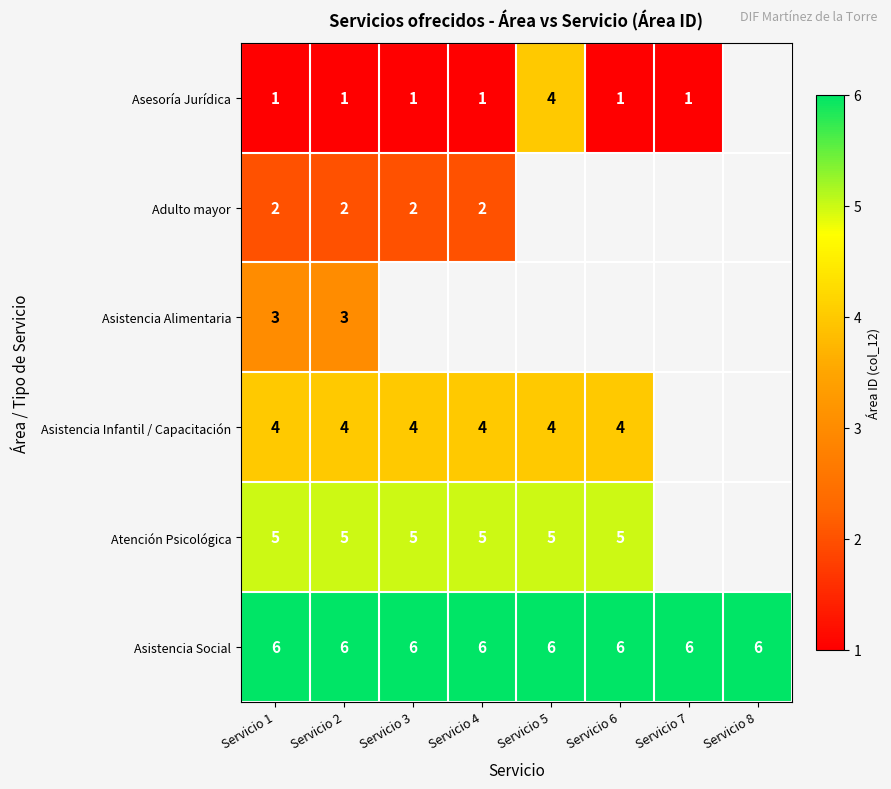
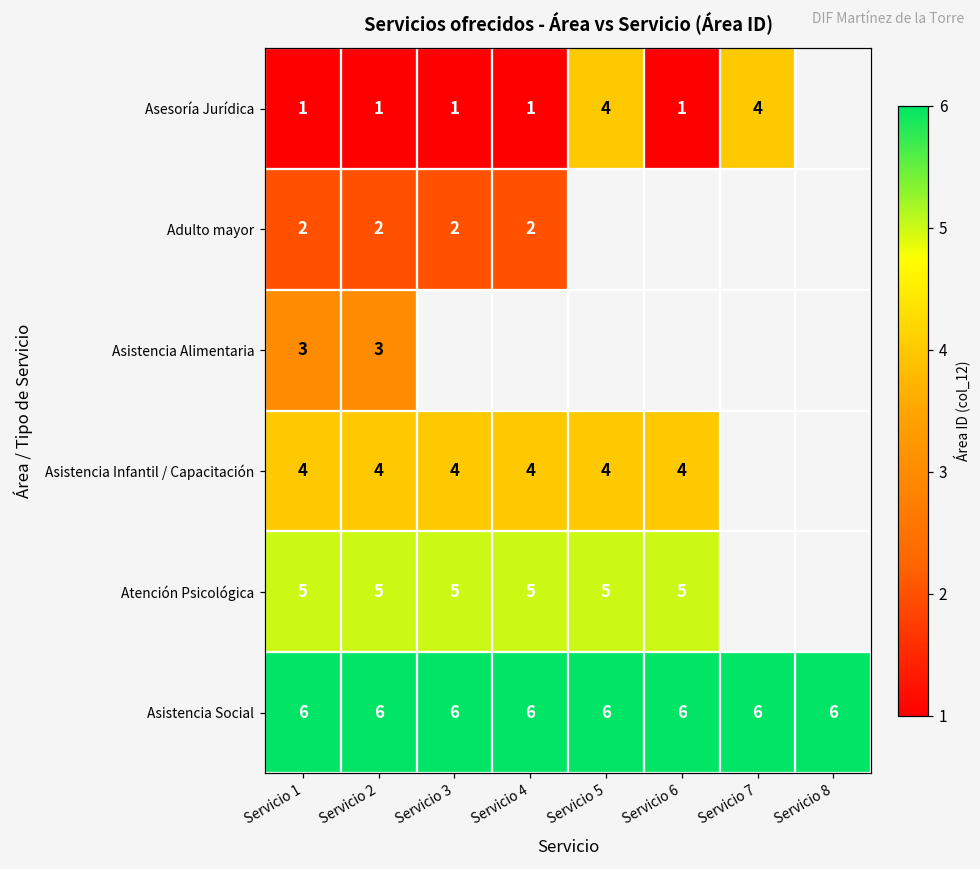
Asesoría Jurídica, Servicio 7: 1 -> 4
